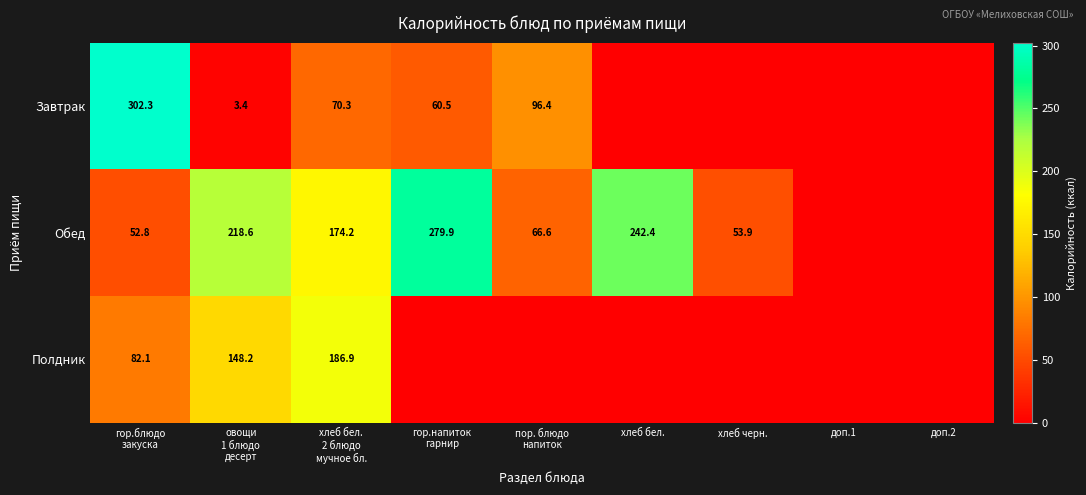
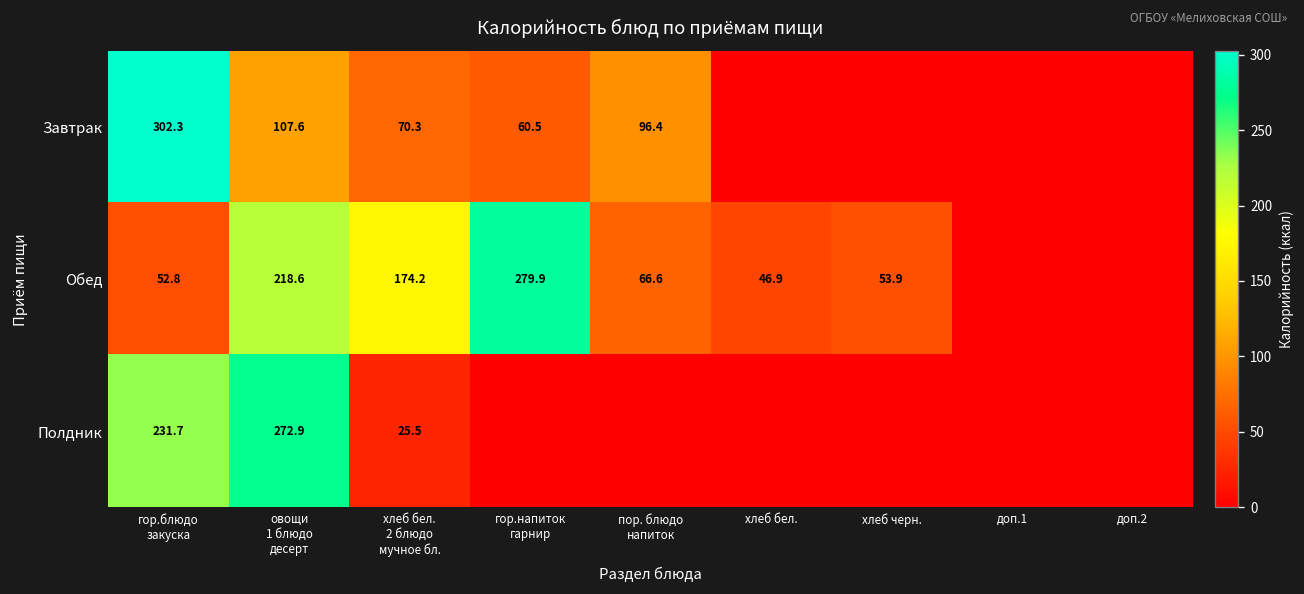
Завтрак, овощи 1 блюдо десерт: 3.4 -> 107.6
Обед, хлеб бел.: 242.4 -> 46.9
Полдник, гор.блюдо закуска: 82.1 -> 231.7
Полдник, овощи 1 блюдо десерт: 148.2 -> 272.9
Полдник, хлеб бел. 2 блюдо мучное бл.: 186.9 -> 25.5
